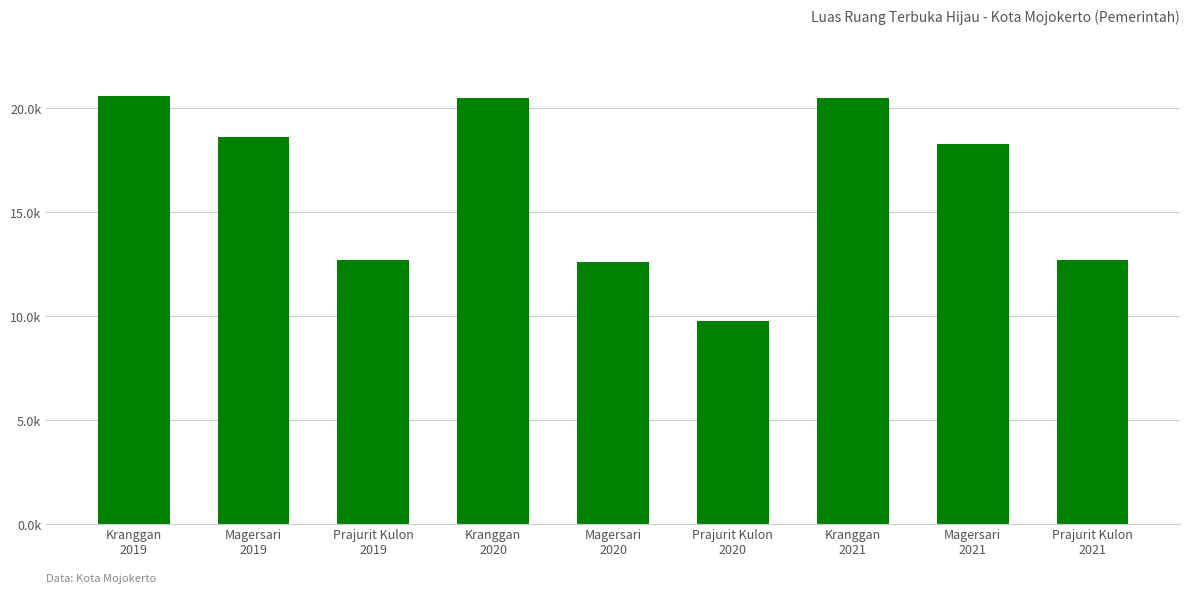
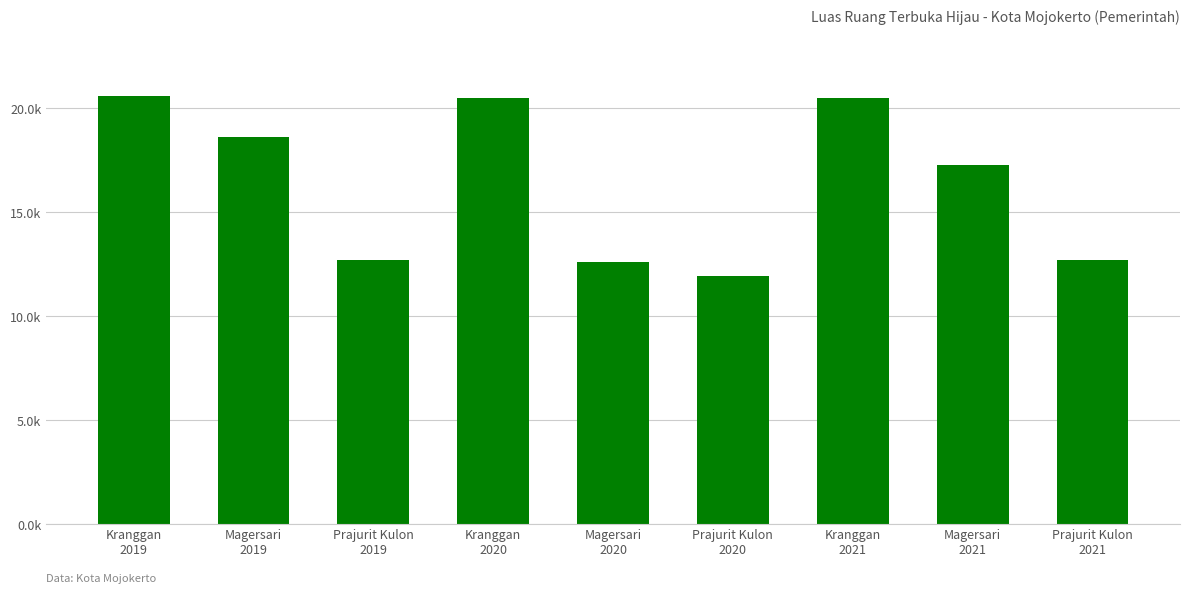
Prajurit Kulon 2020: 9800 -> 11900
Magersari 2021: 18300 -> 17300
